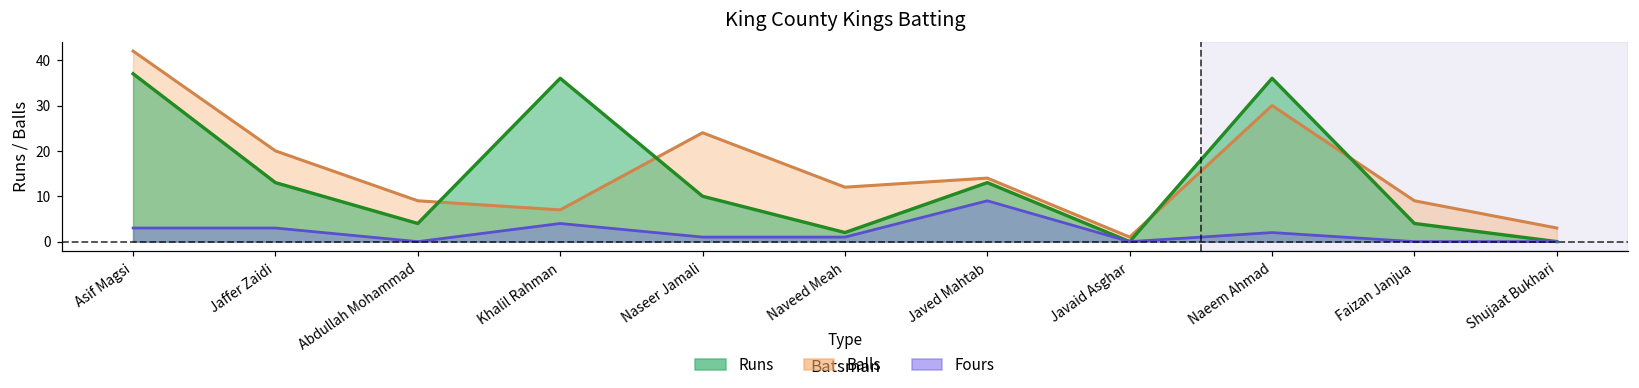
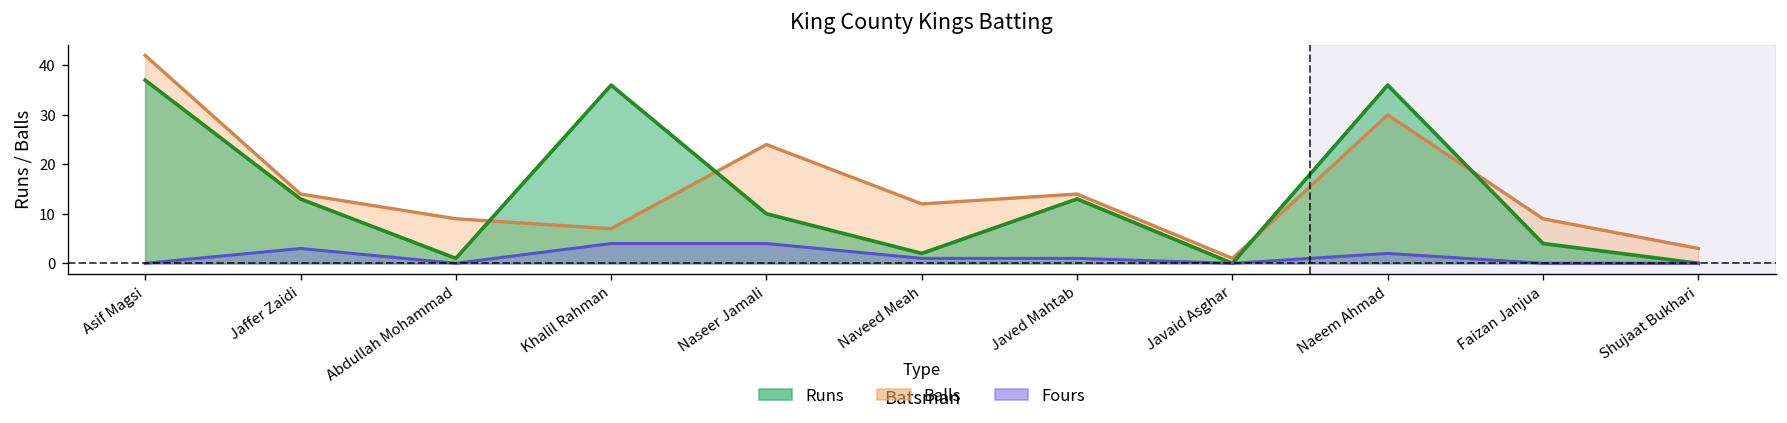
Fours, Asif Magsi: 3 -> 0
Balls, Jaffer Zaidi: 20 -> 14
Runs, Abdullah Mohammad: 4 -> 1
Fours, Naseer Jamali: 1 -> 4
Fours, Javed Mahtab: 9 -> 1
